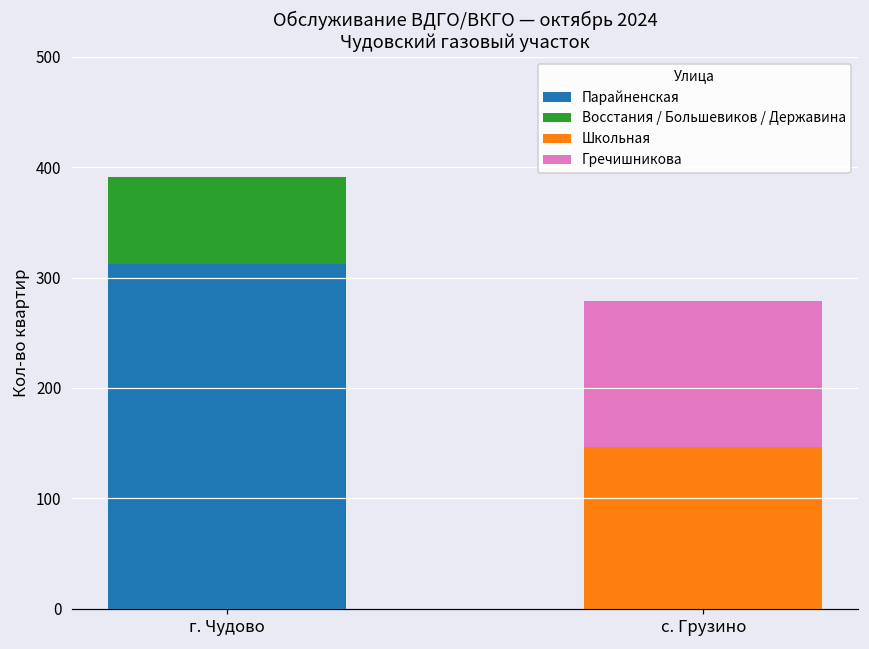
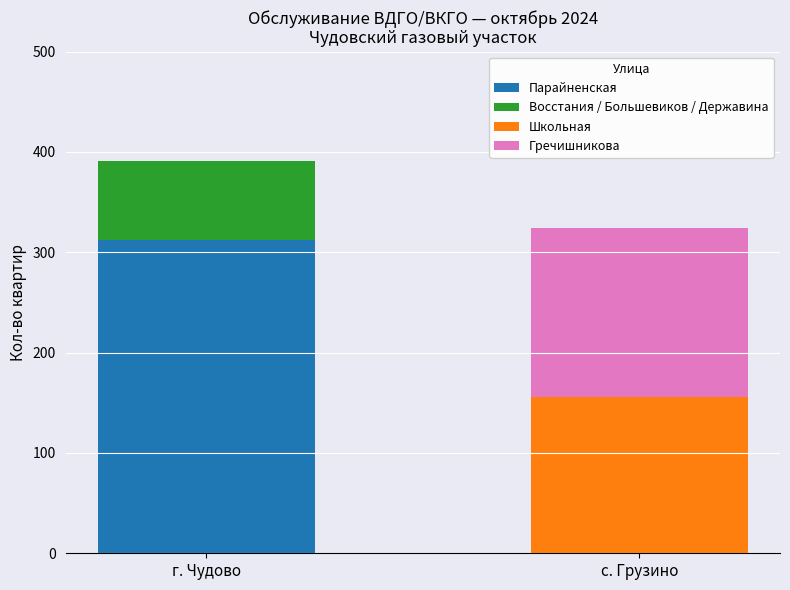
Школьная, с. Грузино: 146 -> 156
Гречишникова, с. Грузино: 133 -> 168
